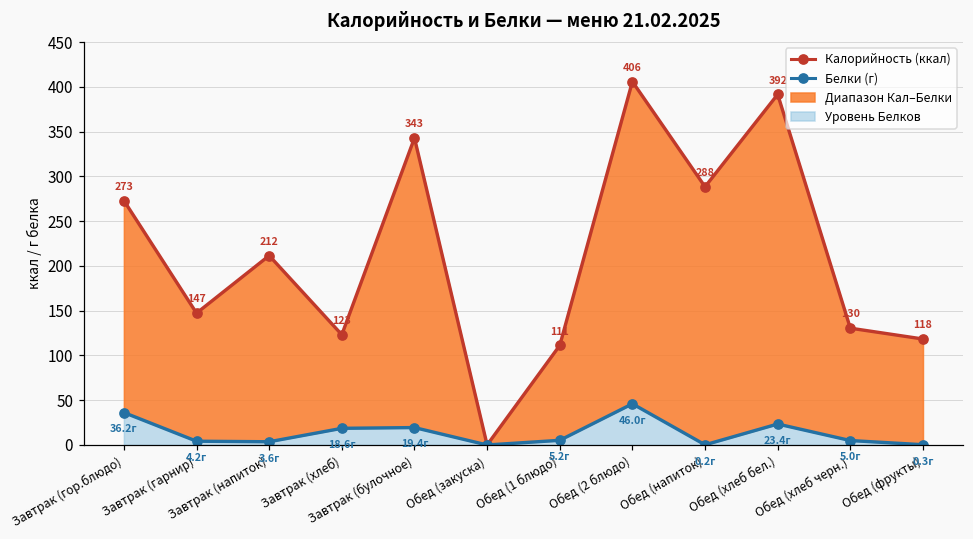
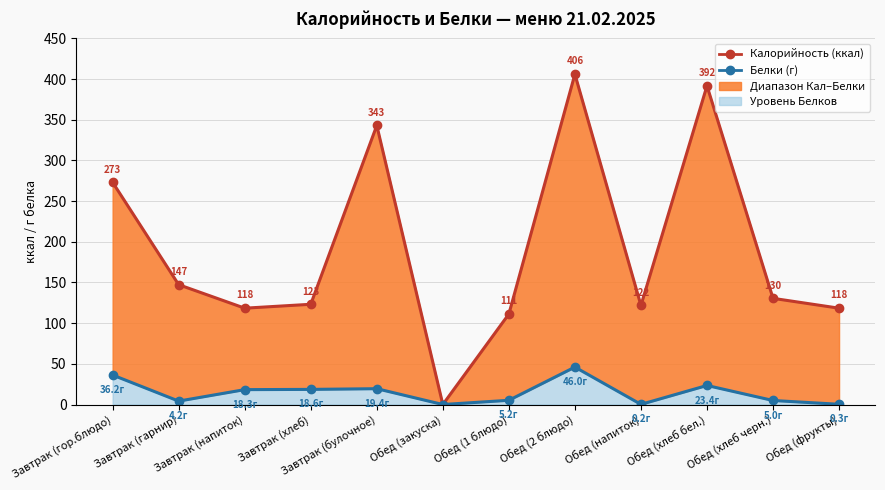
Калорийность (ккал), Завтрак (напиток): 212 -> 118
Белки (г), Завтрак (напиток): 3.6г -> 18.3г
Калорийность (ккал), Обед (напиток): 288 -> 122
